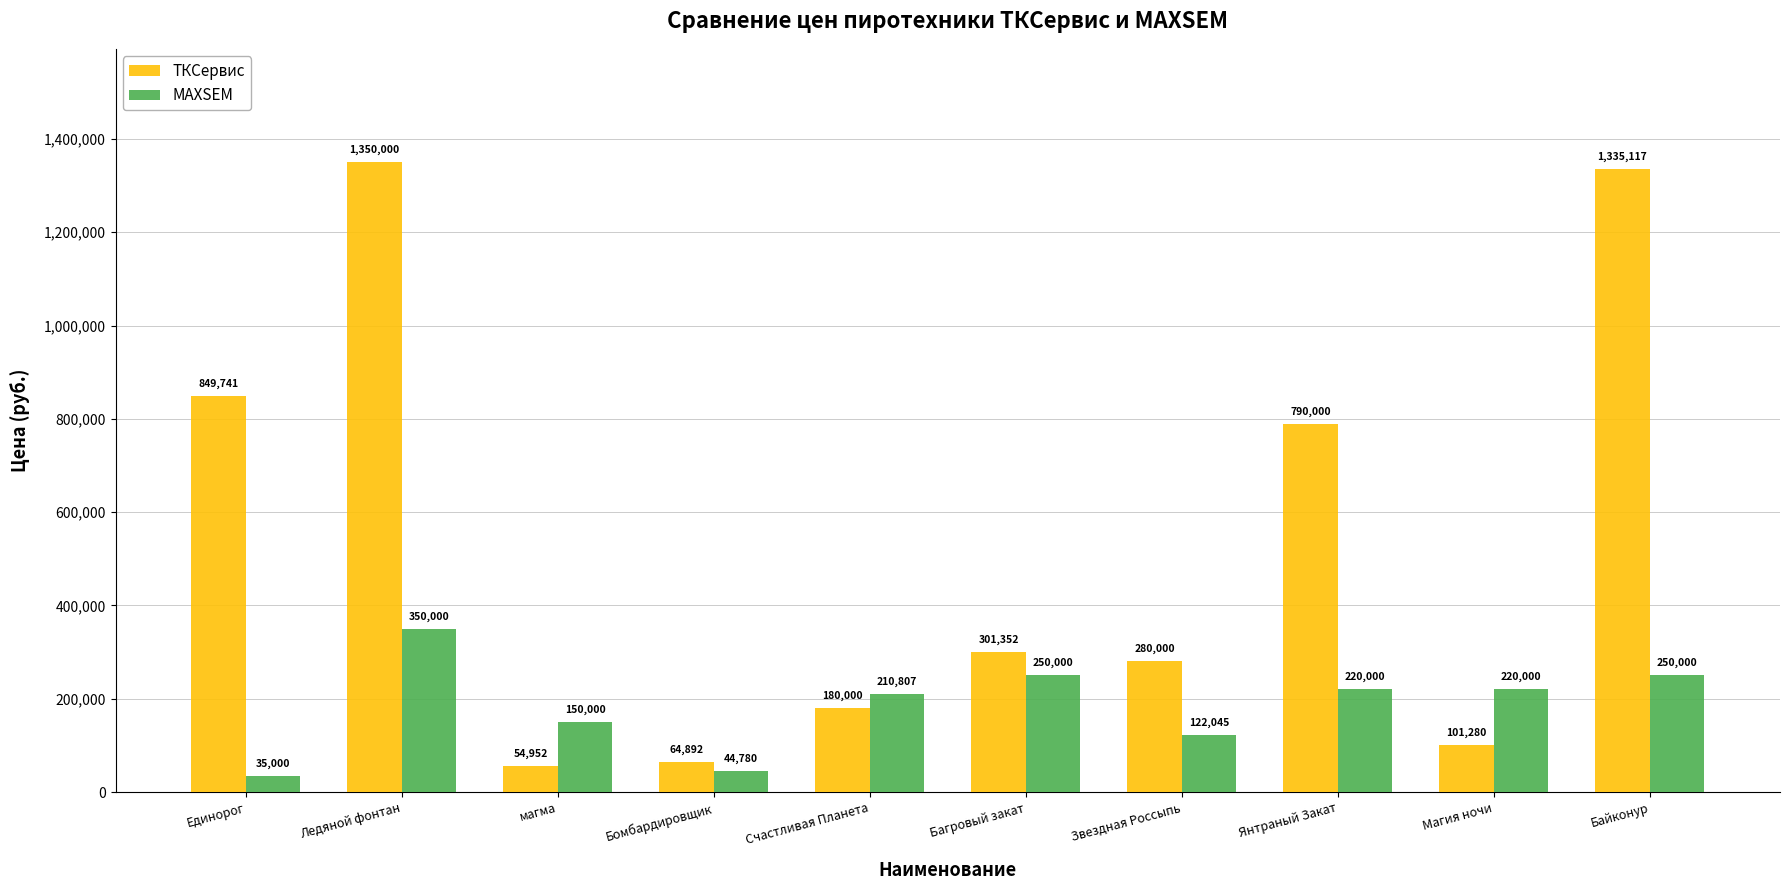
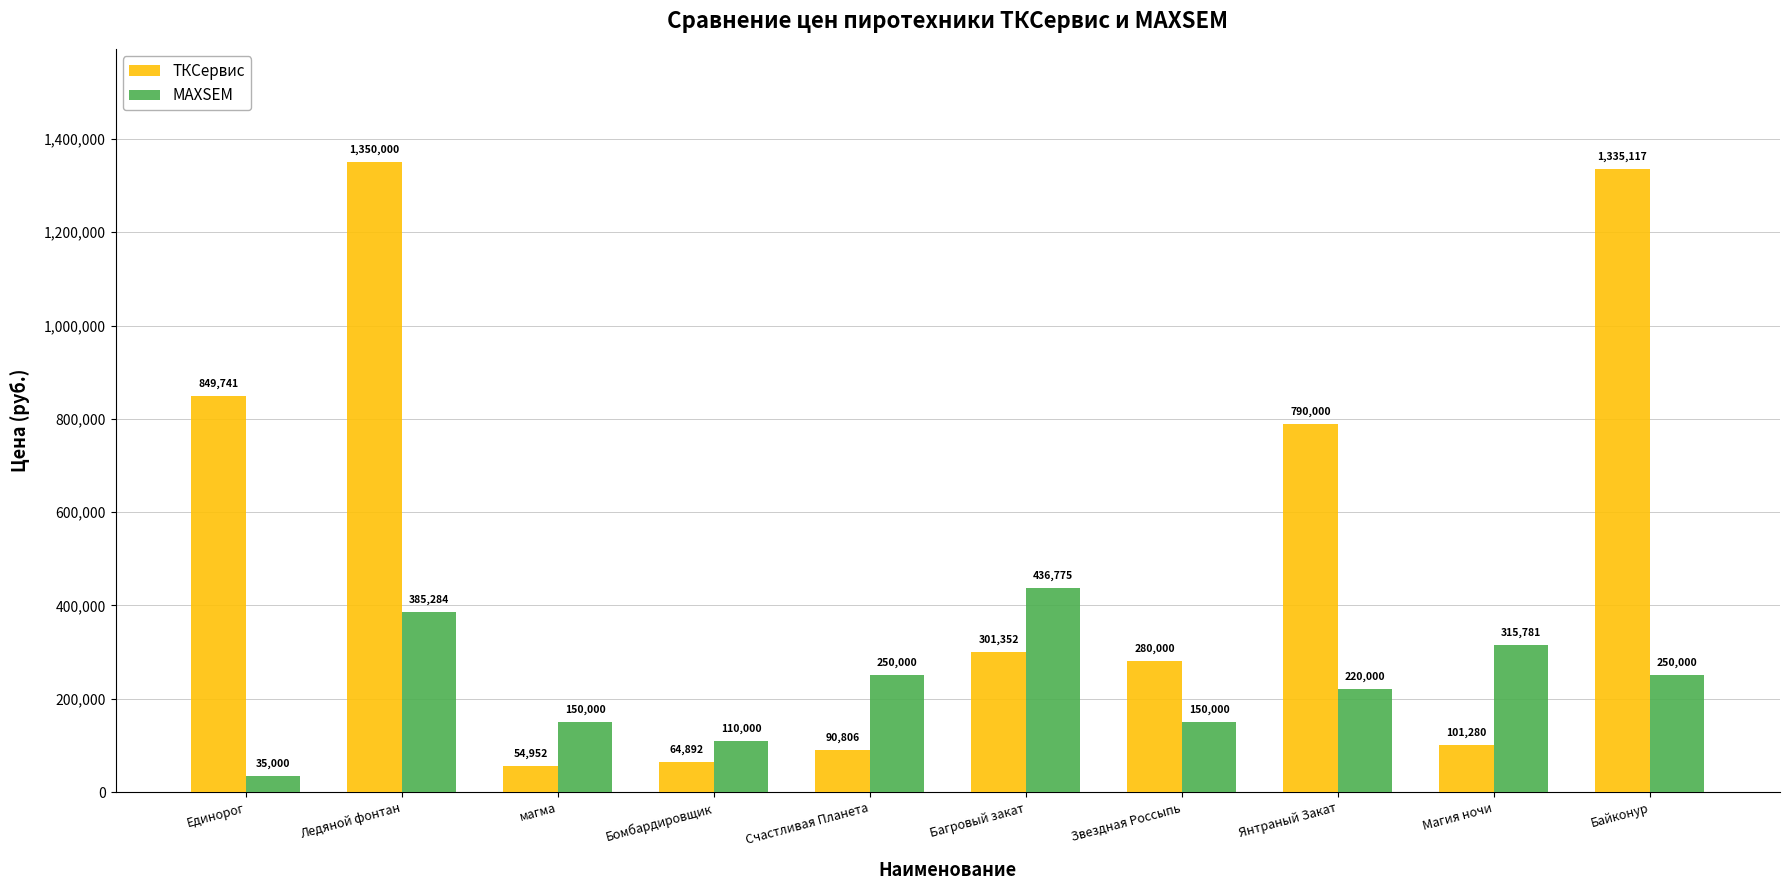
MAXSEM, Ледяной фонтан: 350,000 -> 385,284
MAXSEM, Бомбардировщик: 44,780 -> 110,000
ТКСервис, Счастливая Планета: 180,000 -> 90,806
MAXSEM, Счастливая Планета: 210,807 -> 250,000
MAXSEM, Багровый закат: 250,000 -> 436,775
MAXSEM, Звездная Россыпь: 122,045 -> 150,000
MAXSEM, Магия ночи: 220,000 -> 315,781
